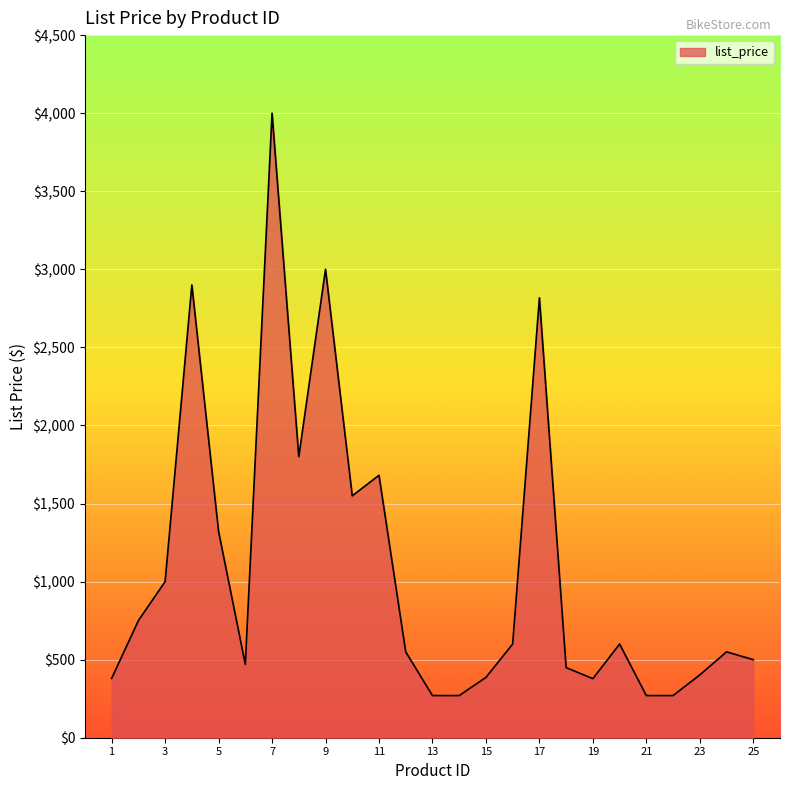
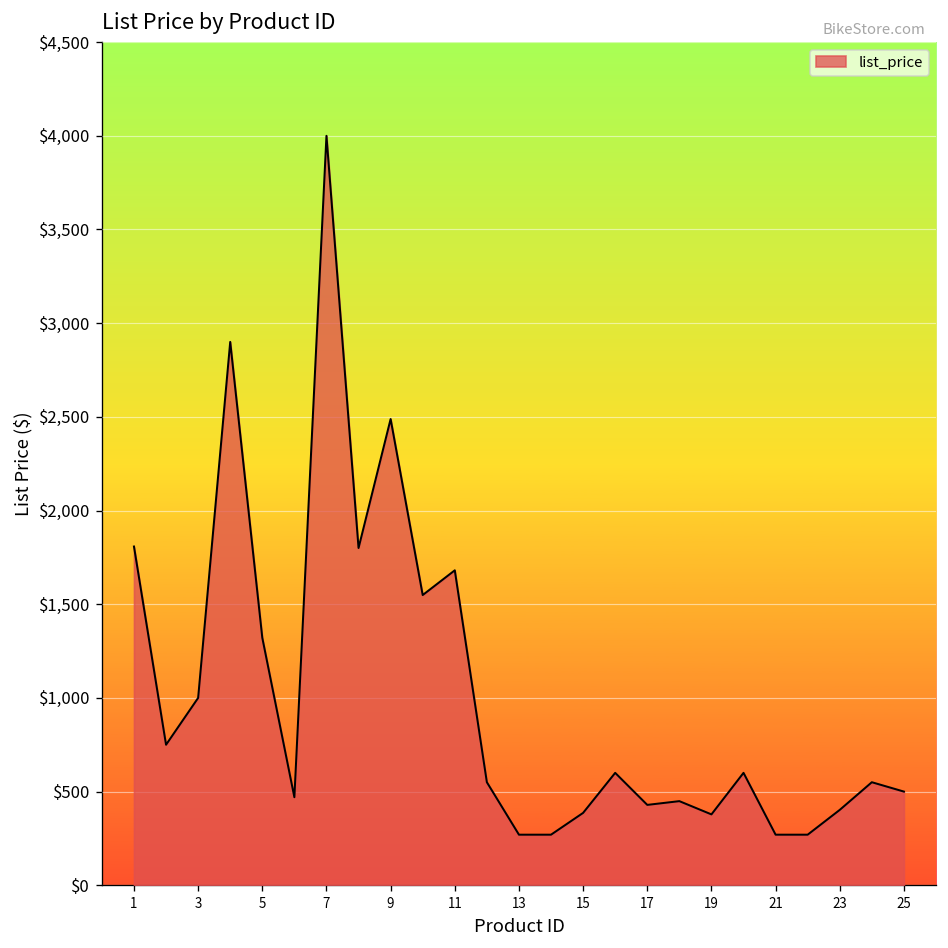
1: $380 -> $1,810
9: $3,000 -> $2,490
17: $2,820 -> $430
